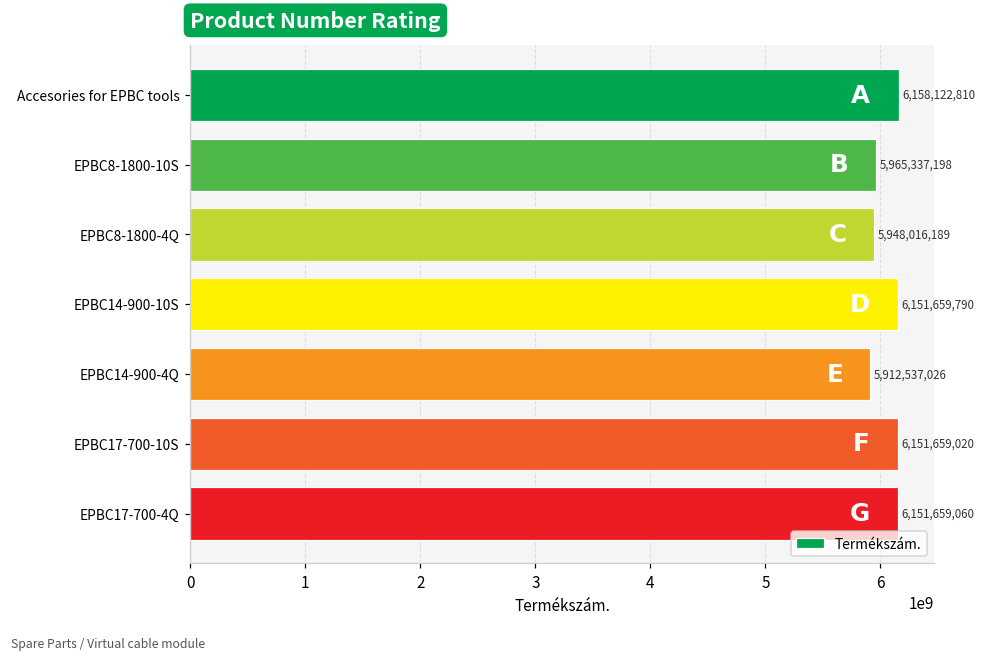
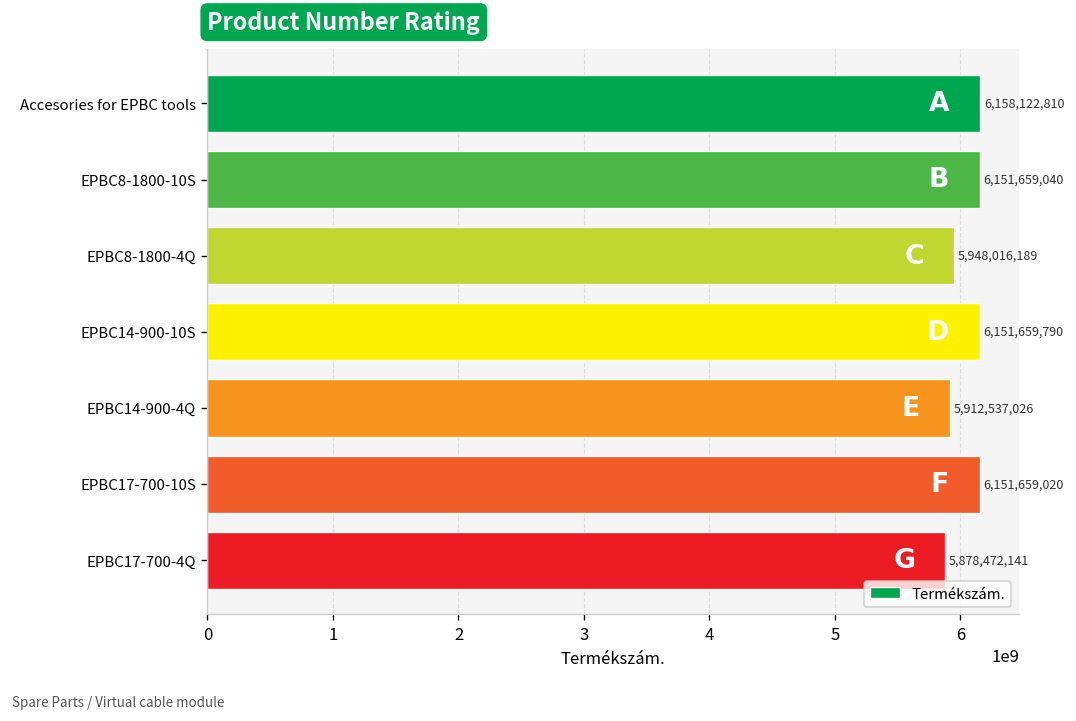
EPBC8-1800-10S: 5,965,337,198 -> 6,151,659,040
EPBC17-700-4Q: 6,151,659,060 -> 5,878,472,141
